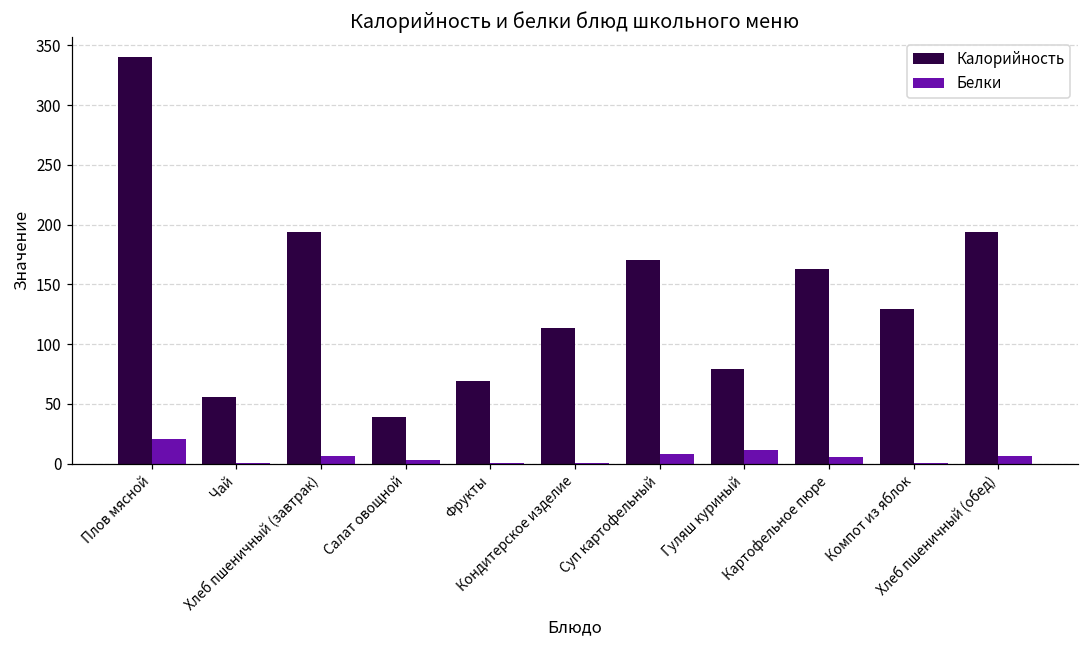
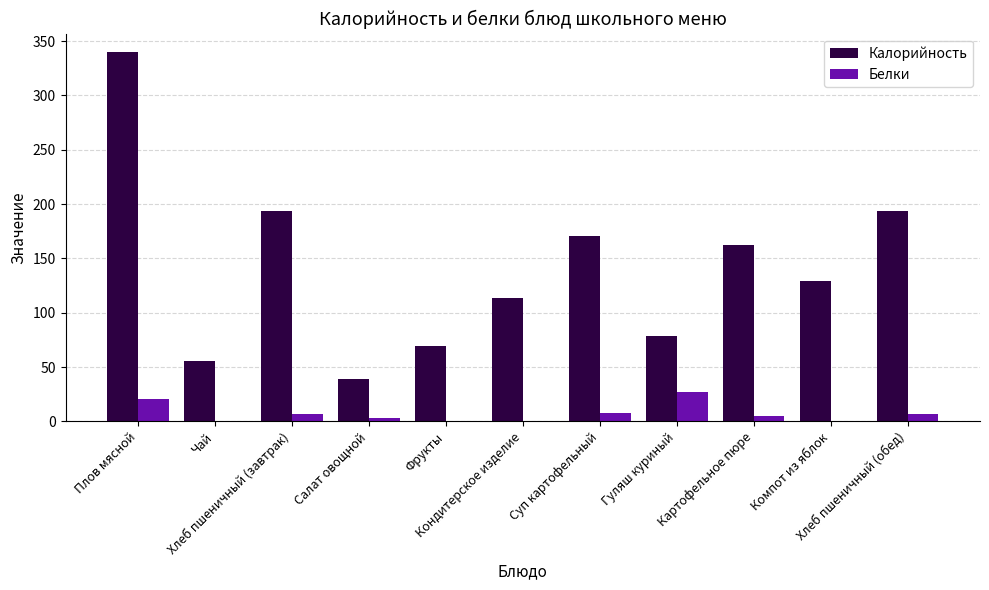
Белки, Гуляш куриный: 12 -> 27
